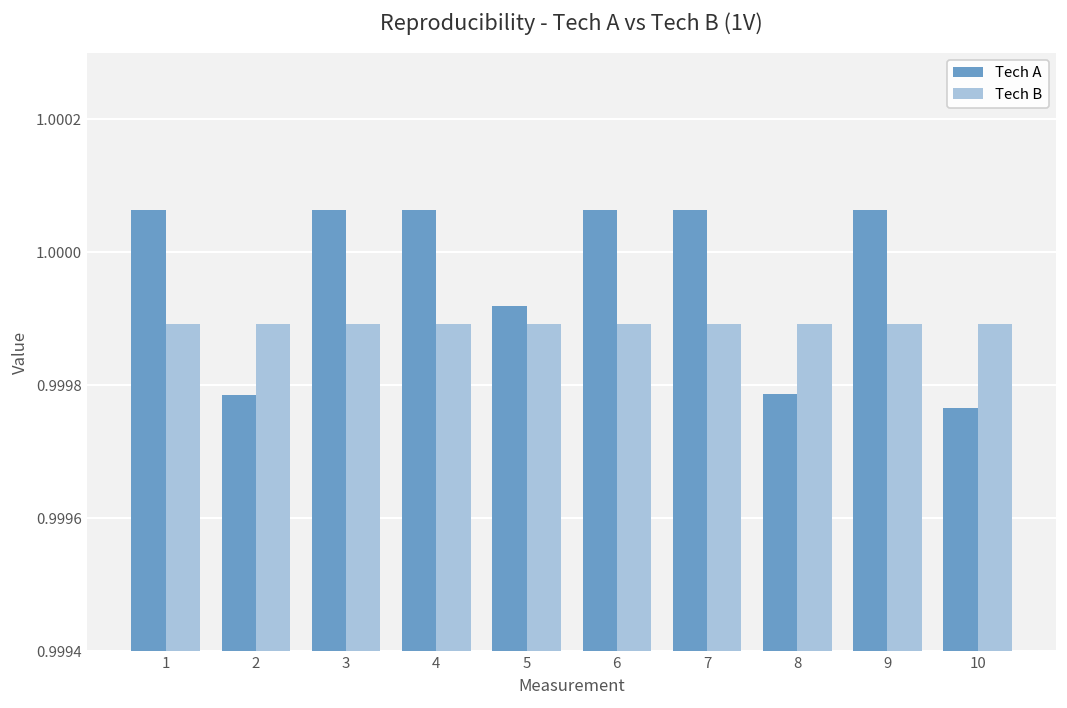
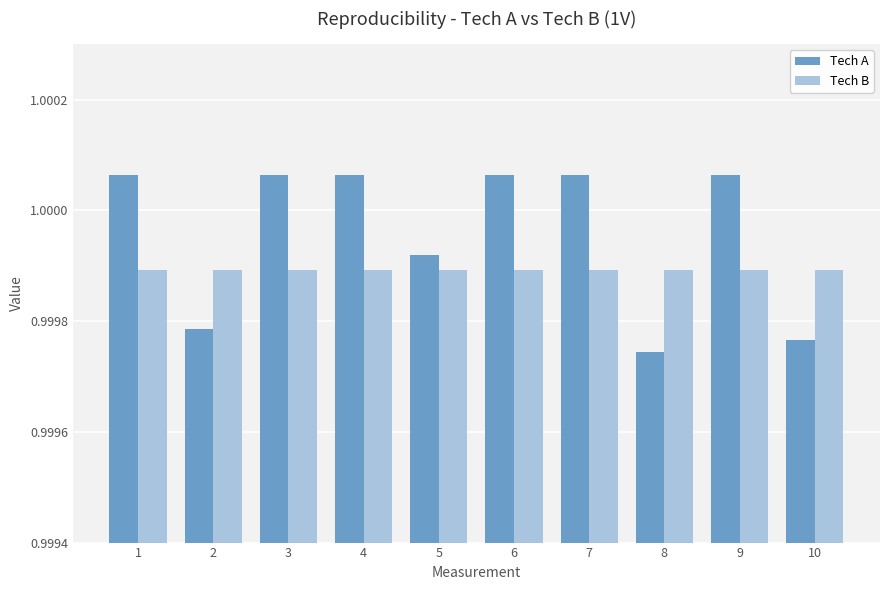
Tech A, 8: 0.99979 -> 0.99974
